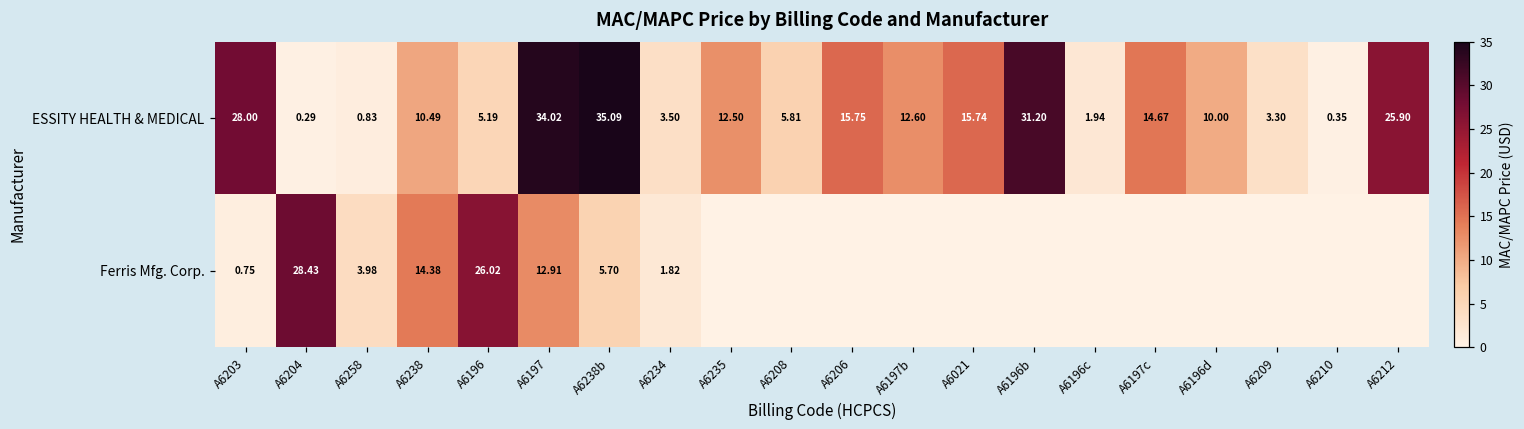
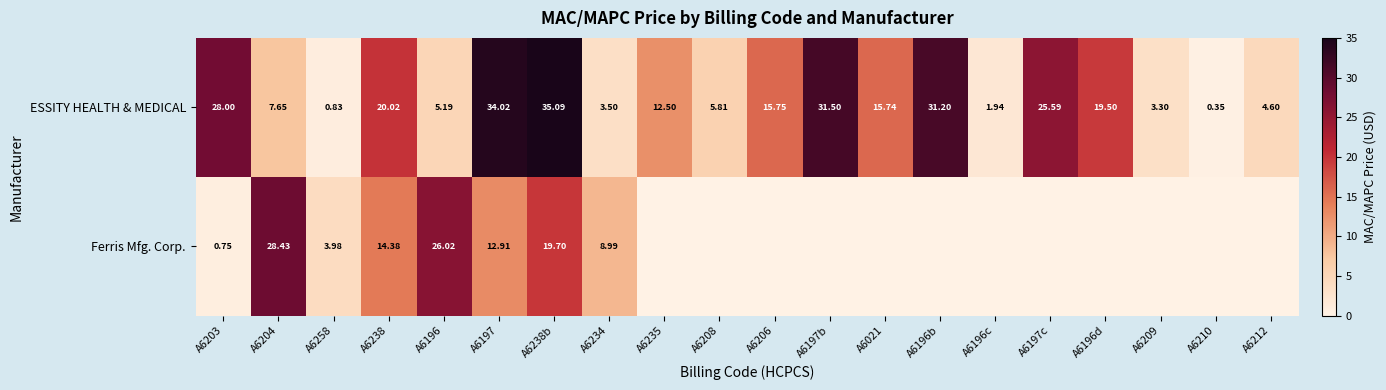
ESSITY HEALTH & MEDICAL, A6204: 0.29 -> 7.65
ESSITY HEALTH & MEDICAL, A6238: 10.49 -> 20.02
ESSITY HEALTH & MEDICAL, A6197b: 12.60 -> 31.50
ESSITY HEALTH & MEDICAL, A6197c: 14.67 -> 25.59
ESSITY HEALTH & MEDICAL, A6196d: 10.00 -> 19.50
ESSITY HEALTH & MEDICAL, A6212: 25.90 -> 4.60
Ferris Mfg. Corp., A6238b: 5.70 -> 19.70
Ferris Mfg. Corp., A6234: 1.82 -> 8.99
